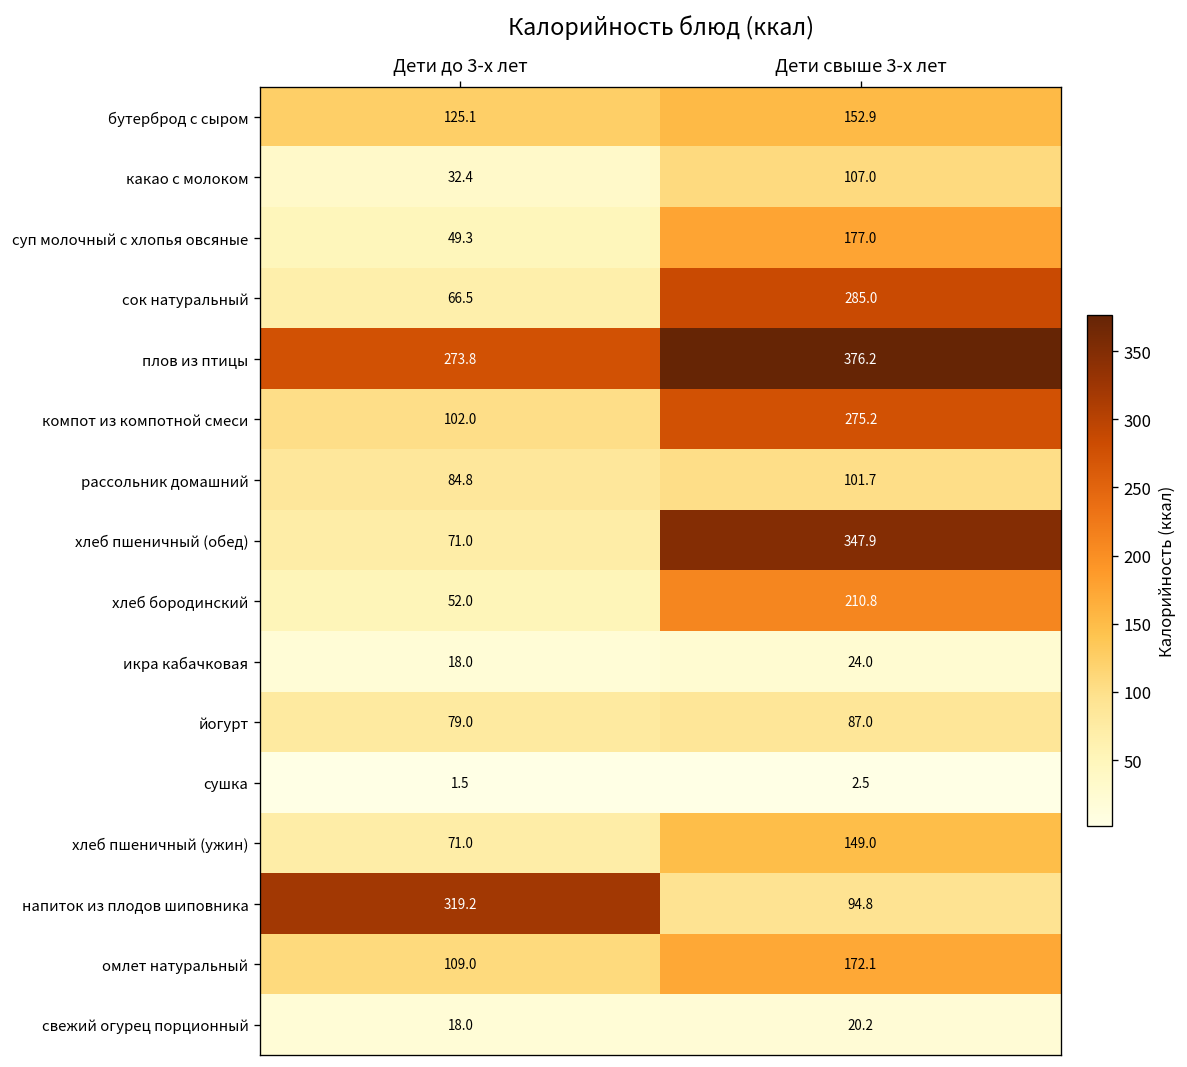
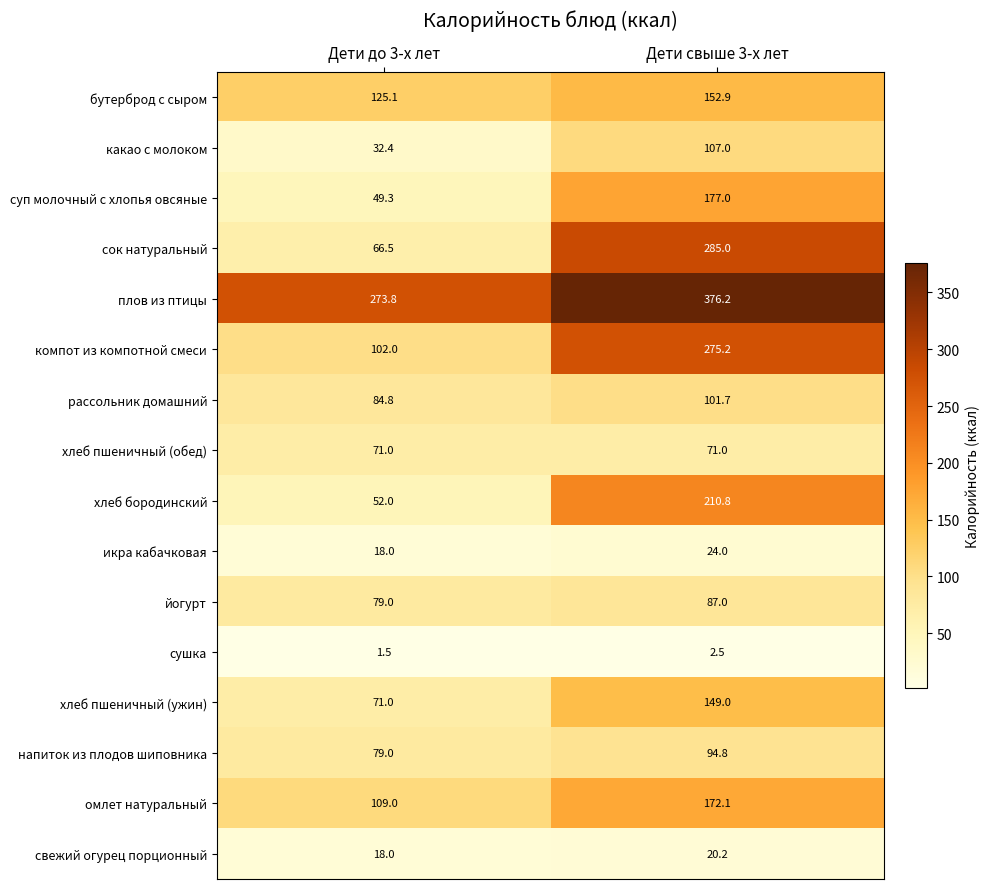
хлеб пшеничный (обед), Дети свыше 3-х лет: 347.9 -> 71.0
напиток из плодов шиповника, Дети до 3-х лет: 319.2 -> 79.0
